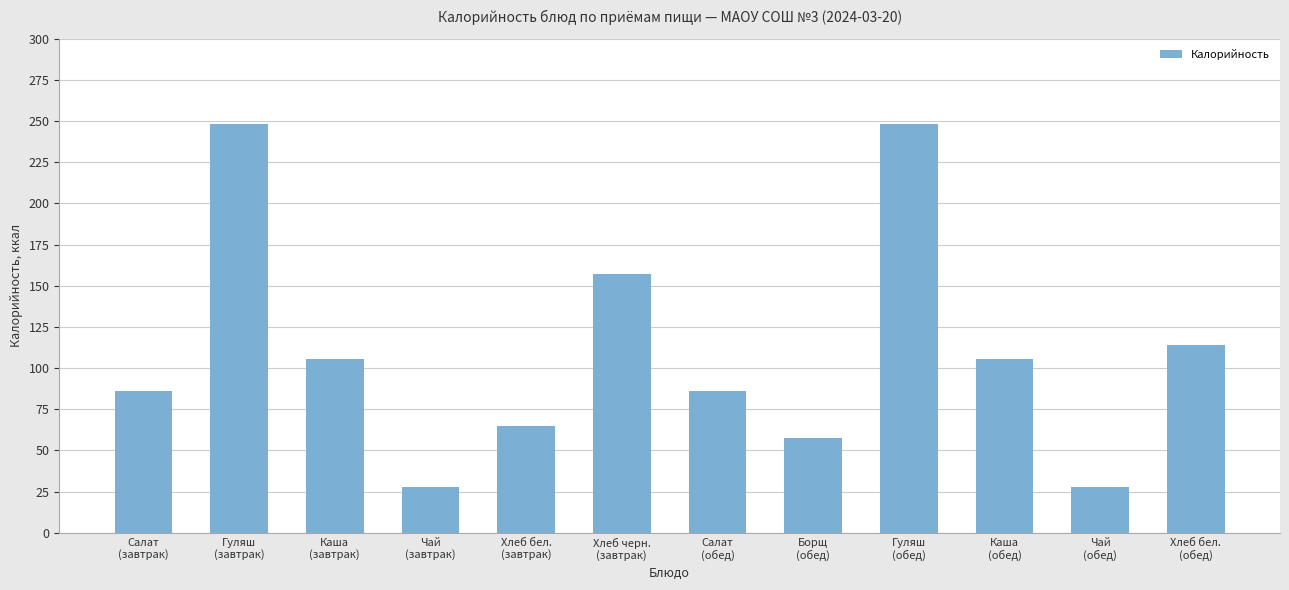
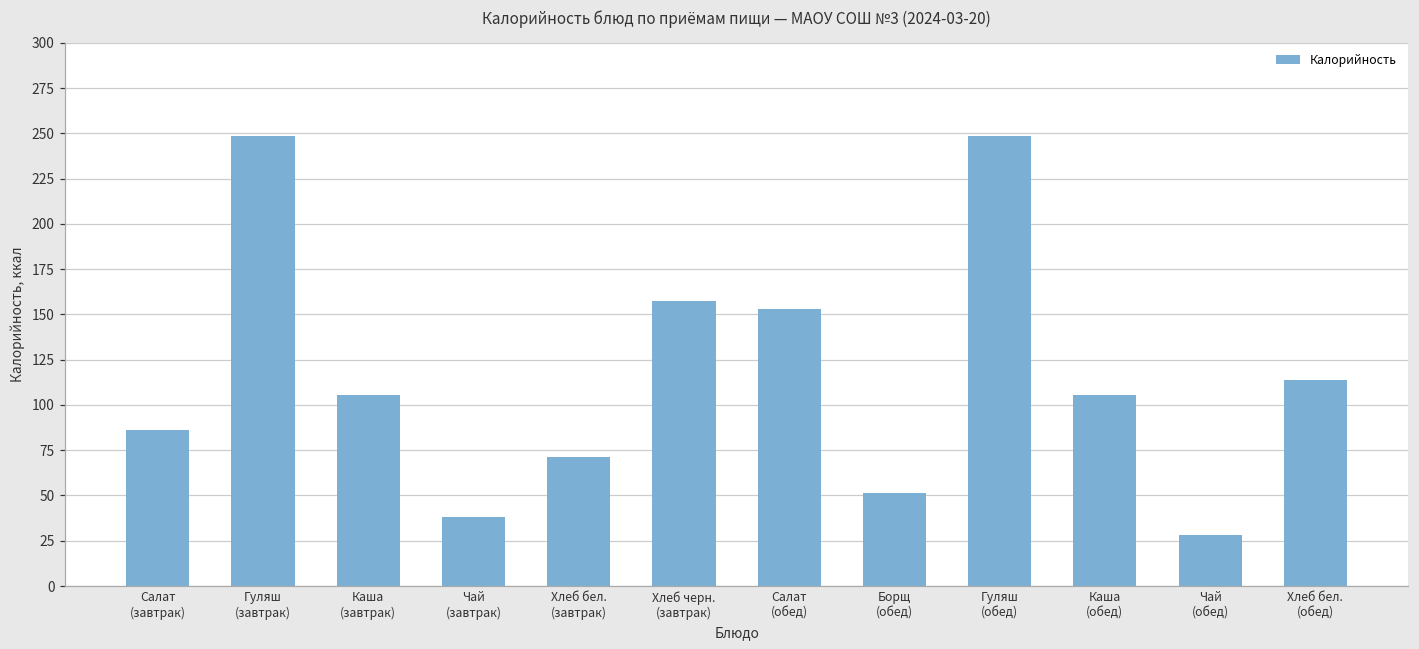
Чай (завтрак): 28 -> 38
Хлеб бел. (завтрак): 65 -> 71
Салат (обед): 86 -> 153
Борщ (обед): 58 -> 51
